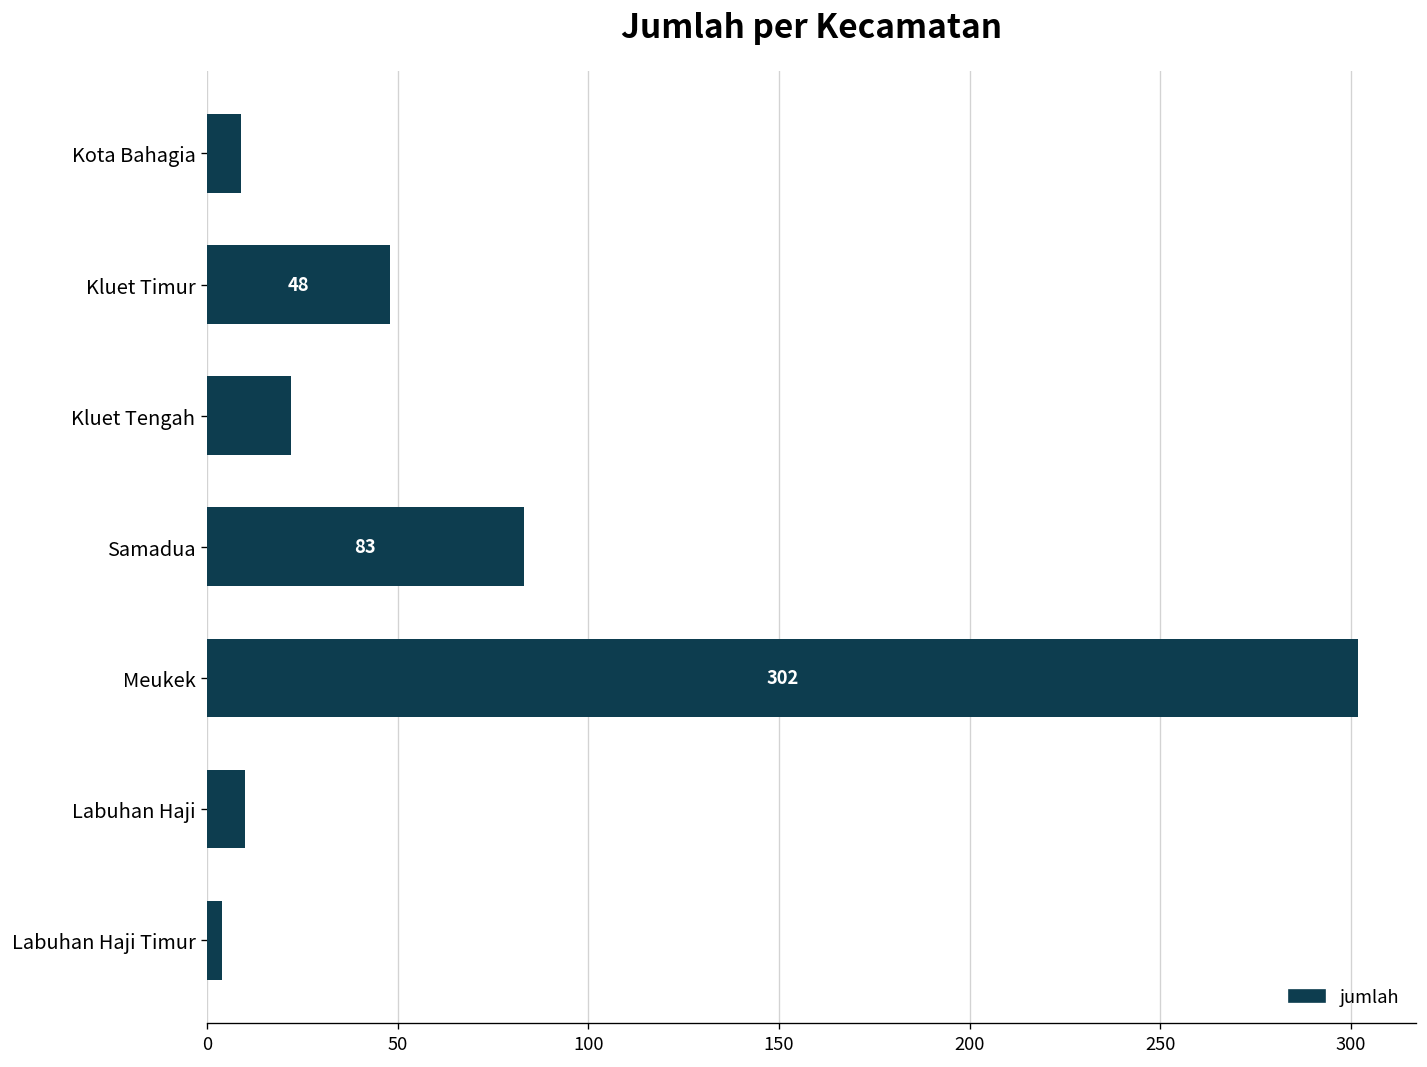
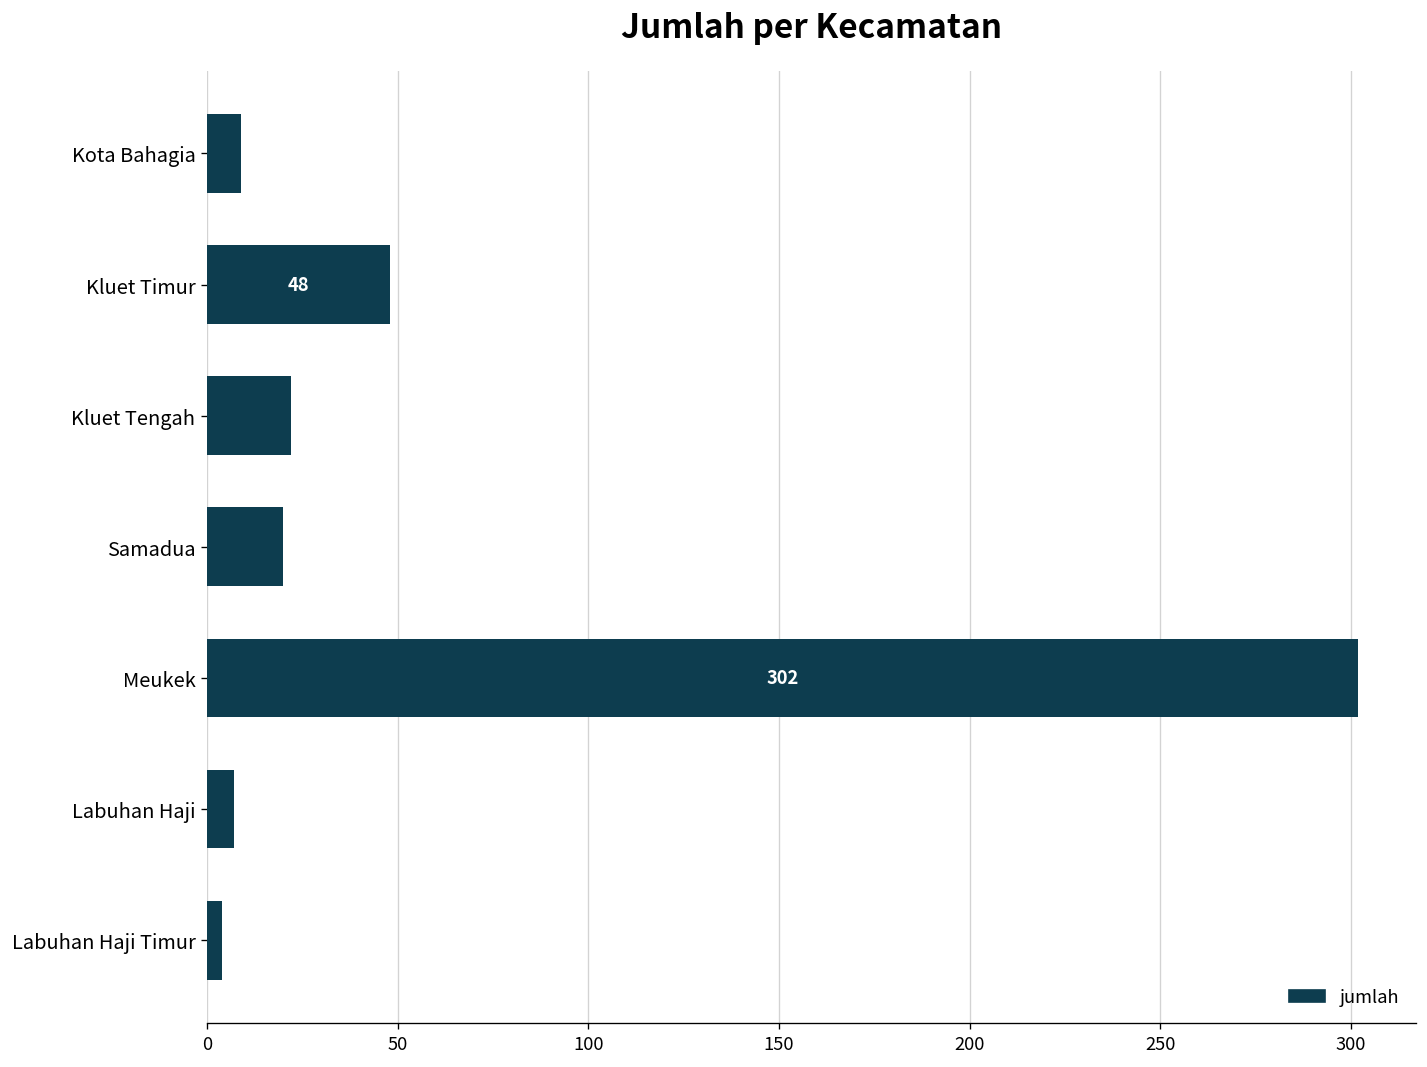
Samadua: 83 -> 20
Labuhan Haji: 10 -> 7
